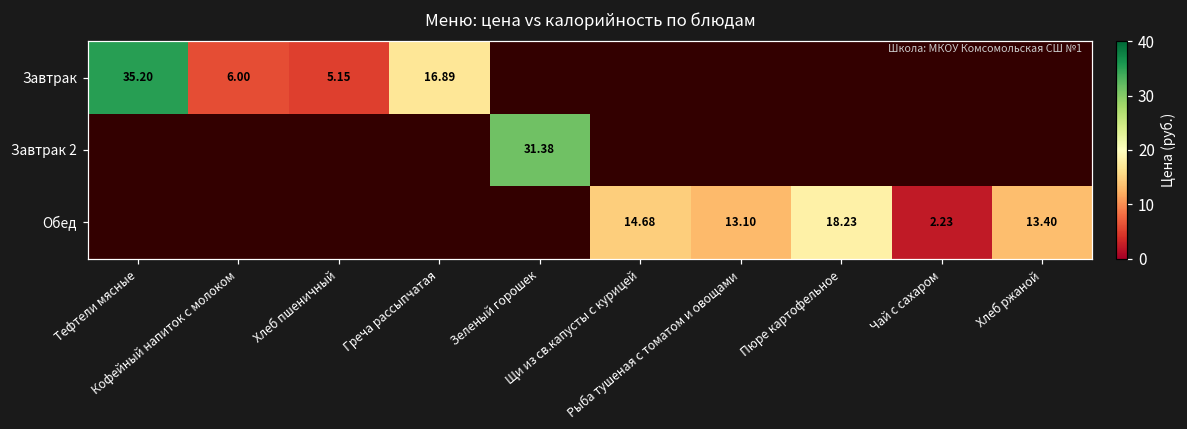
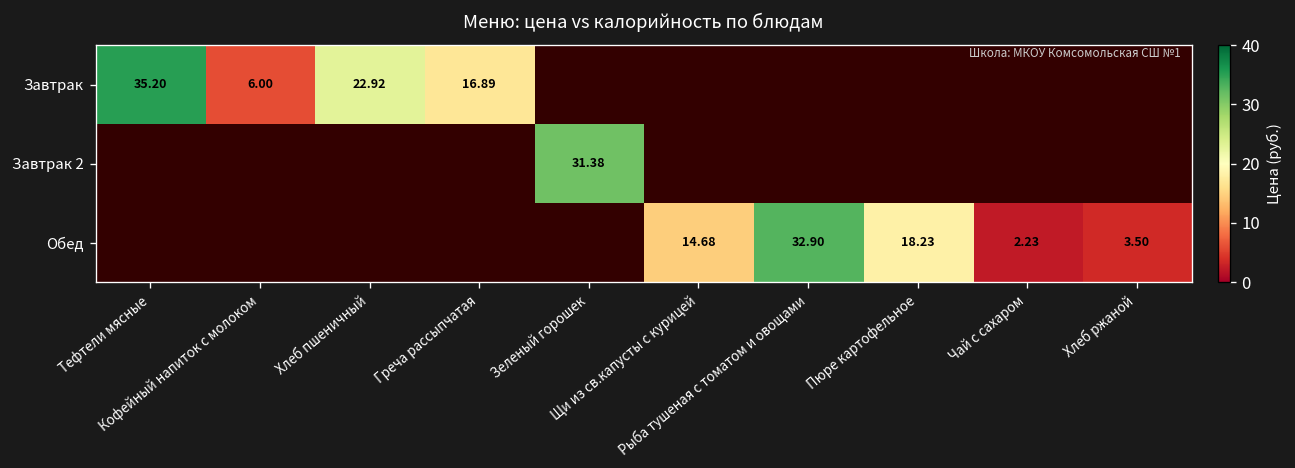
Завтрак, Хлеб пшеничный: 5.15 -> 22.92
Обед, Рыба тушеная с томатом и овощами: 13.10 -> 32.90
Обед, Хлеб ржаной: 13.40 -> 3.50
